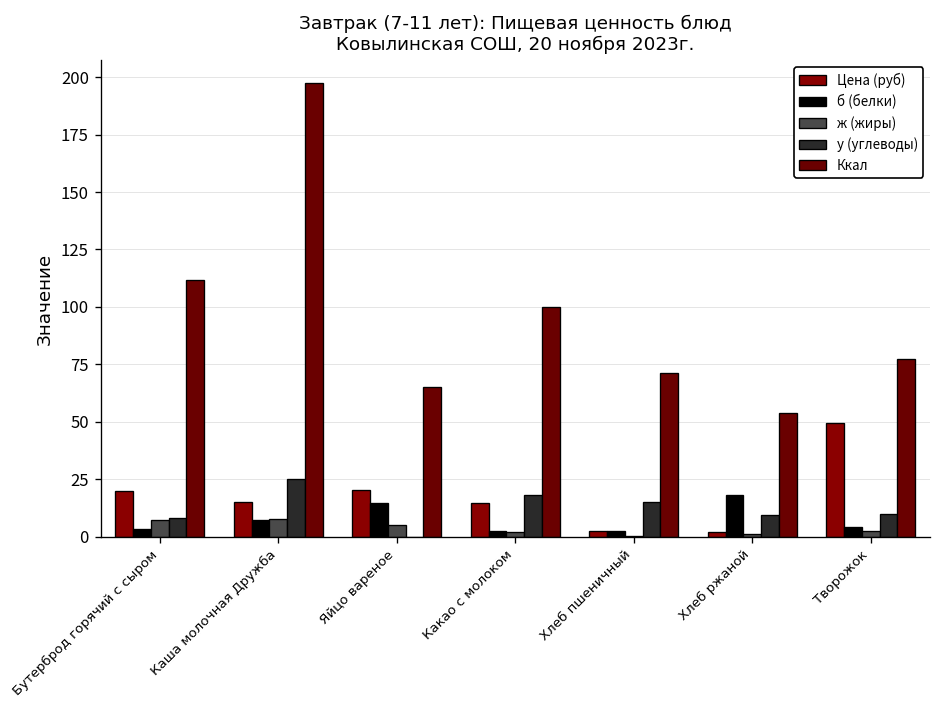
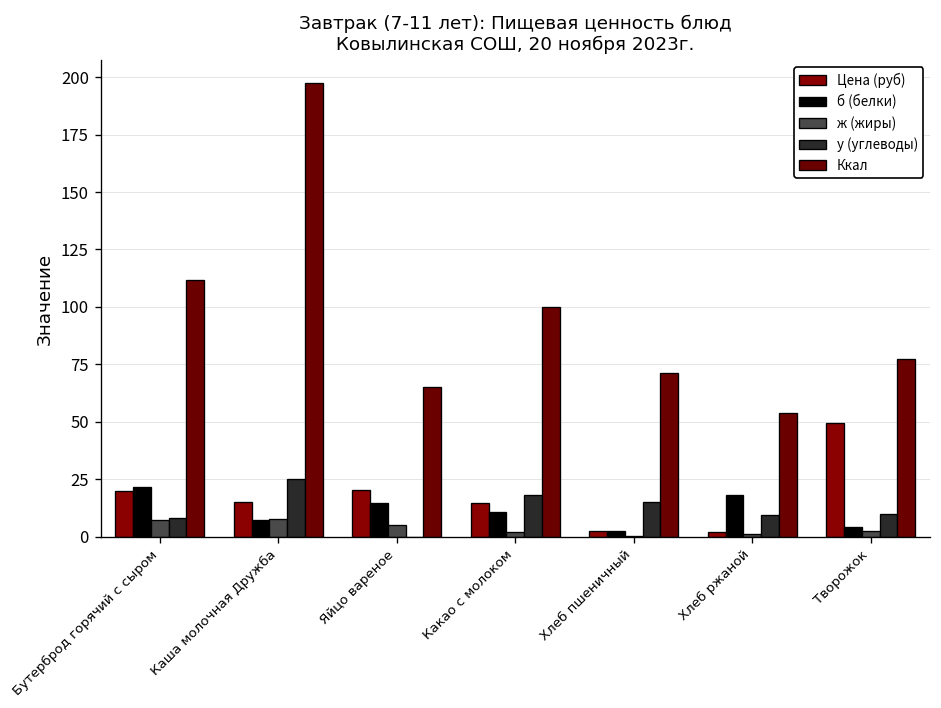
б (белки), Бутерброд горячий с сыром: 3 -> 21
б (белки), Какао с молоком: 2 -> 11
